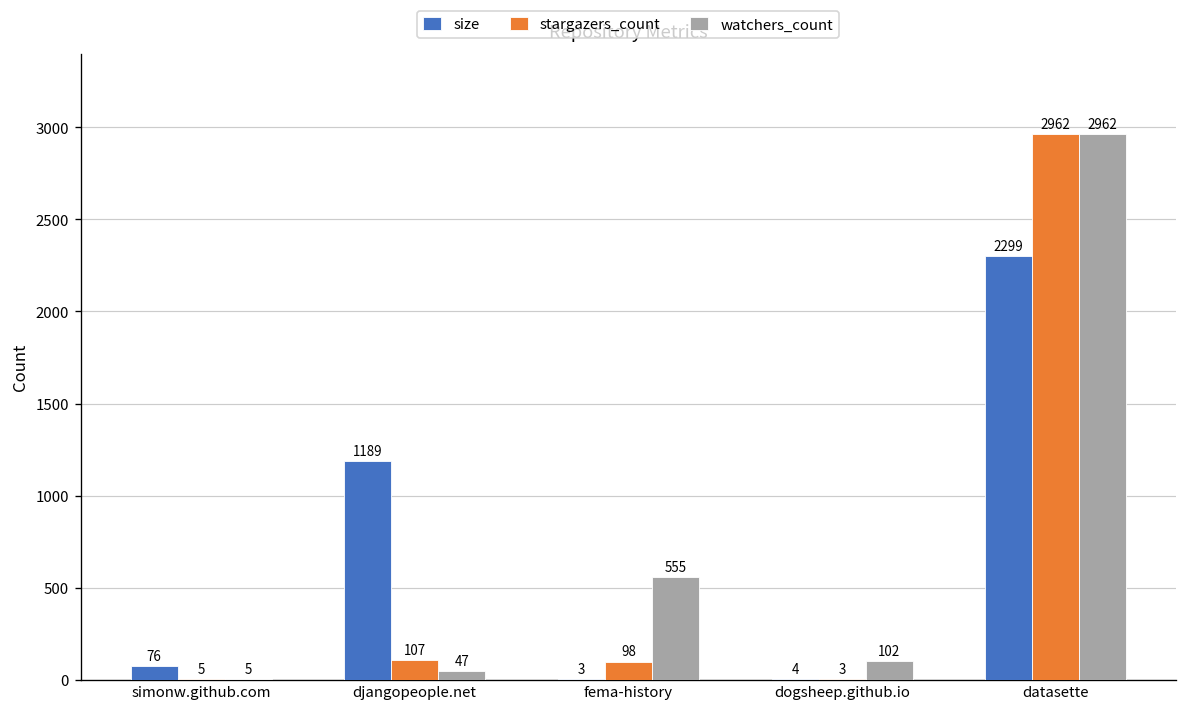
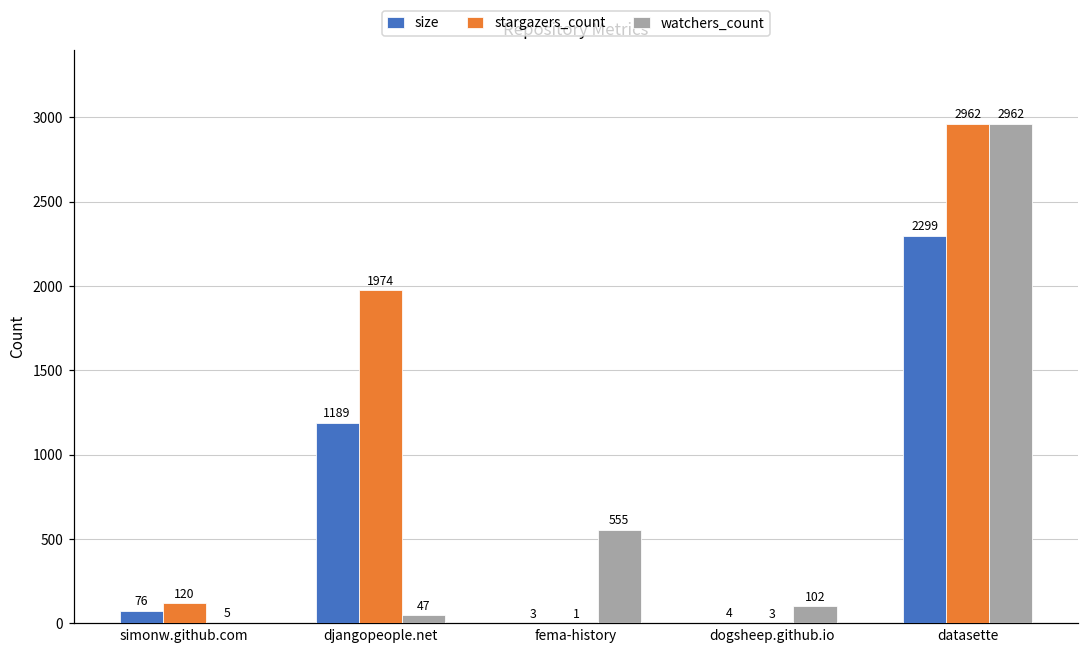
stargazers_count, simonw.github.com: 5 -> 120
stargazers_count, djangopeople.net: 107 -> 1974
stargazers_count, fema-history: 98 -> 1
